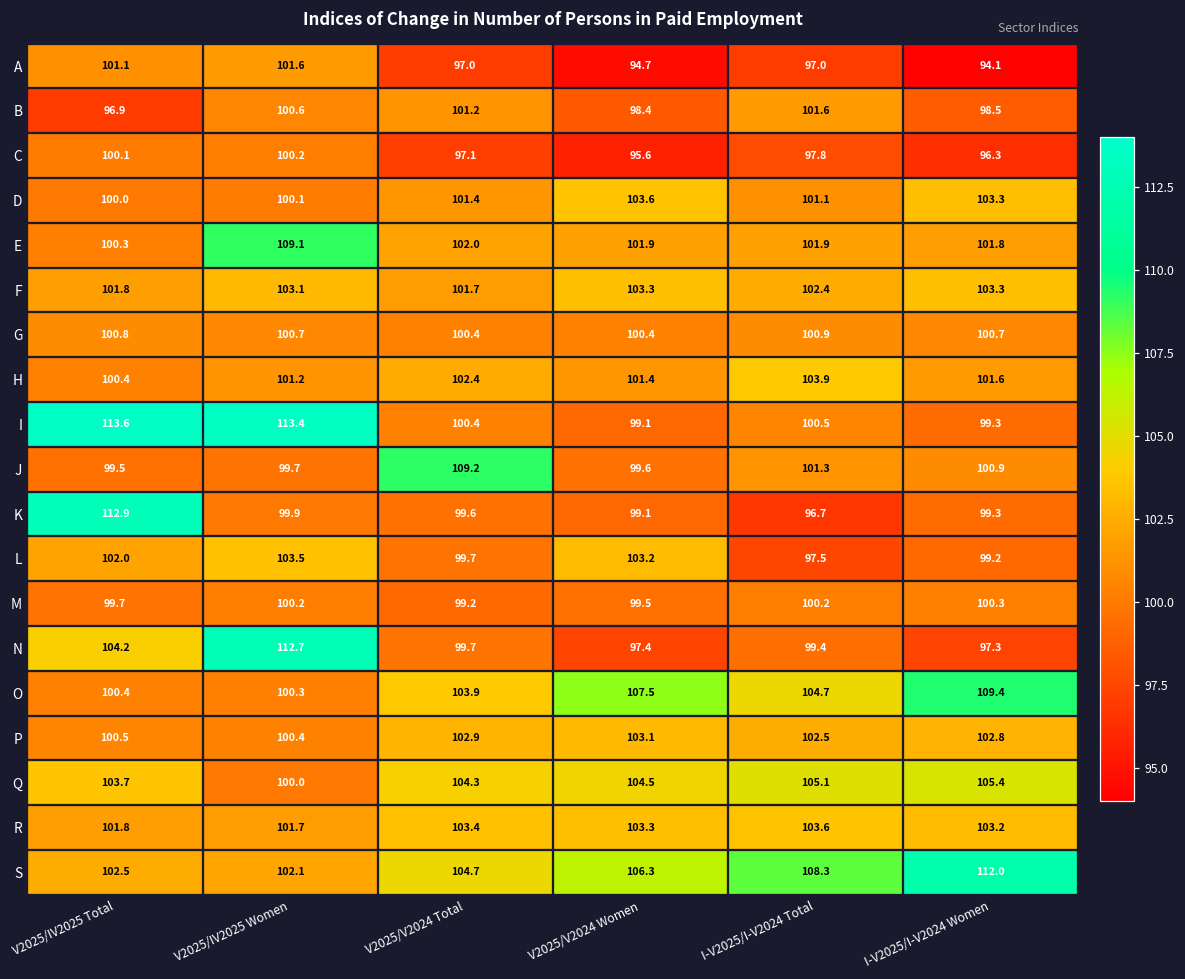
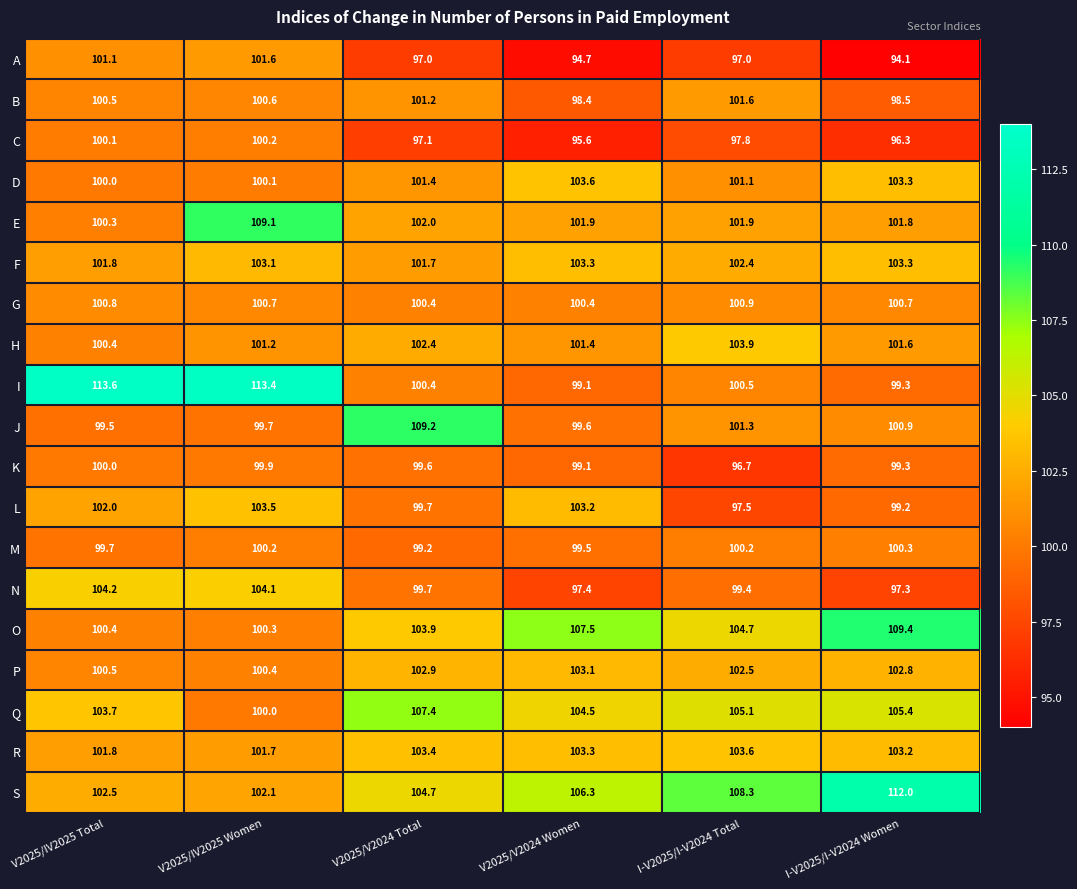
B, V2025/IV2025 Total: 96.9 -> 100.5
K, V2025/IV2025 Total: 112.9 -> 100.0
N, V2025/IV2025 Women: 112.7 -> 104.1
Q, V2025/V2024 Total: 104.3 -> 107.4
